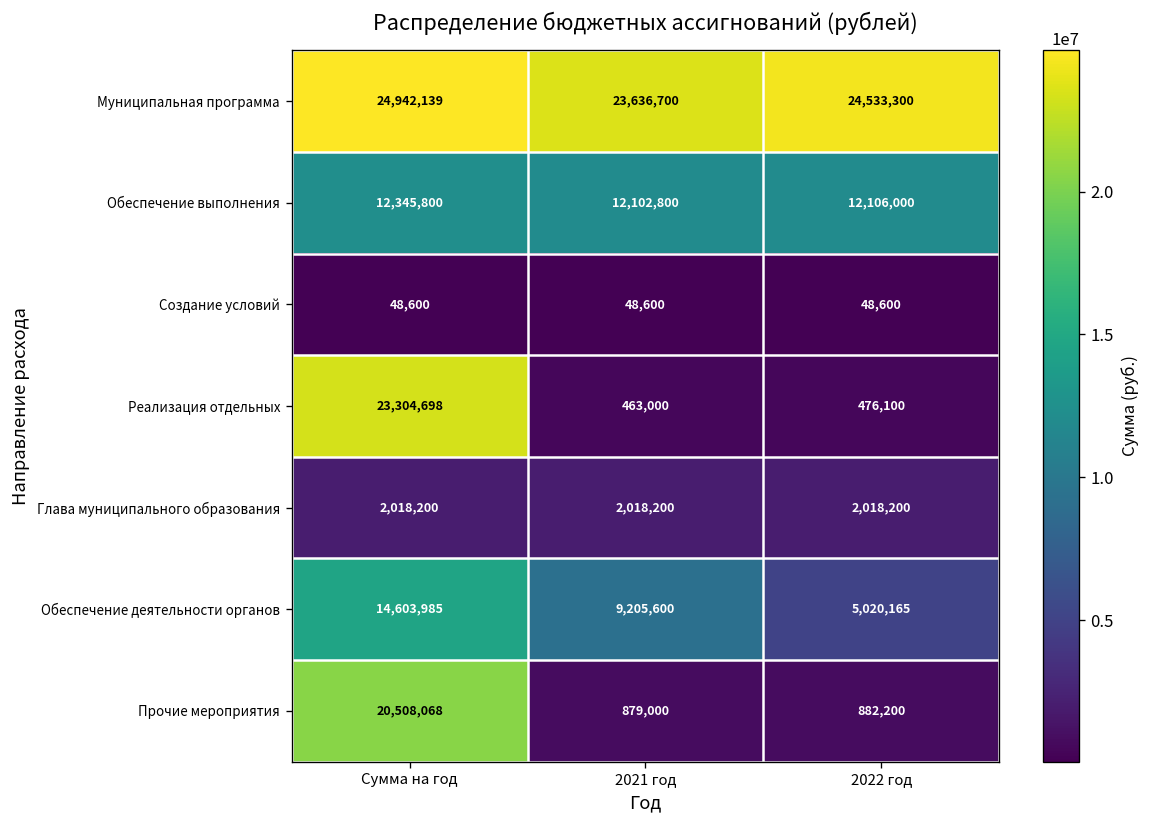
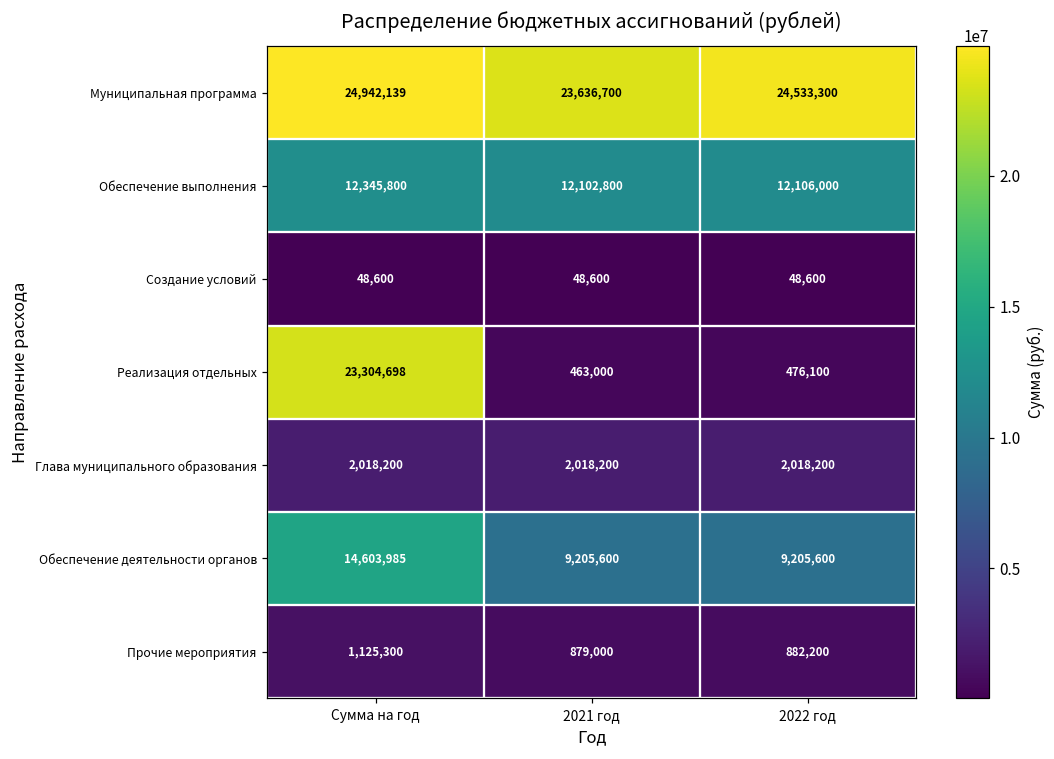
Обеспечение деятельности органов, 2022 год: 5,020,165 -> 9,205,600
Прочие мероприятия, Сумма на год: 20,508,068 -> 1,125,300
